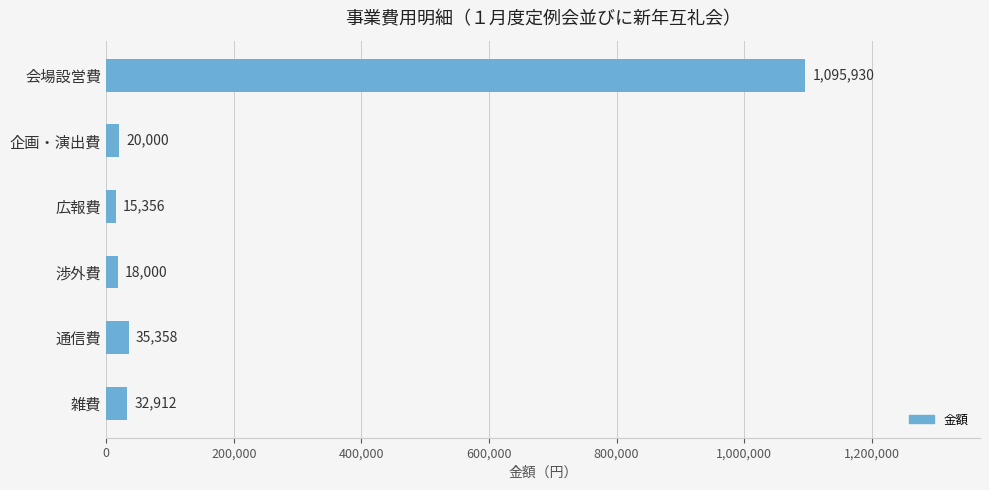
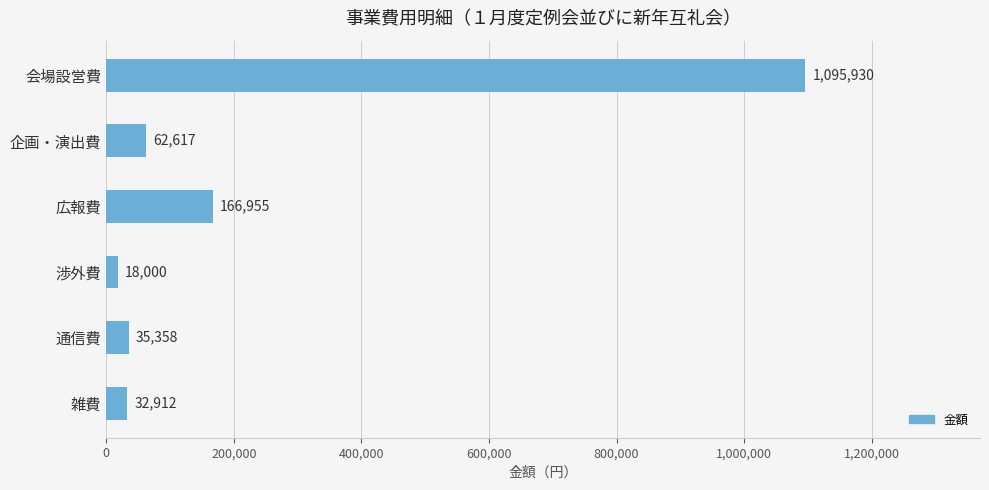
企画・演出費: 20,000 -> 62,617
広報費: 15,356 -> 166,955
